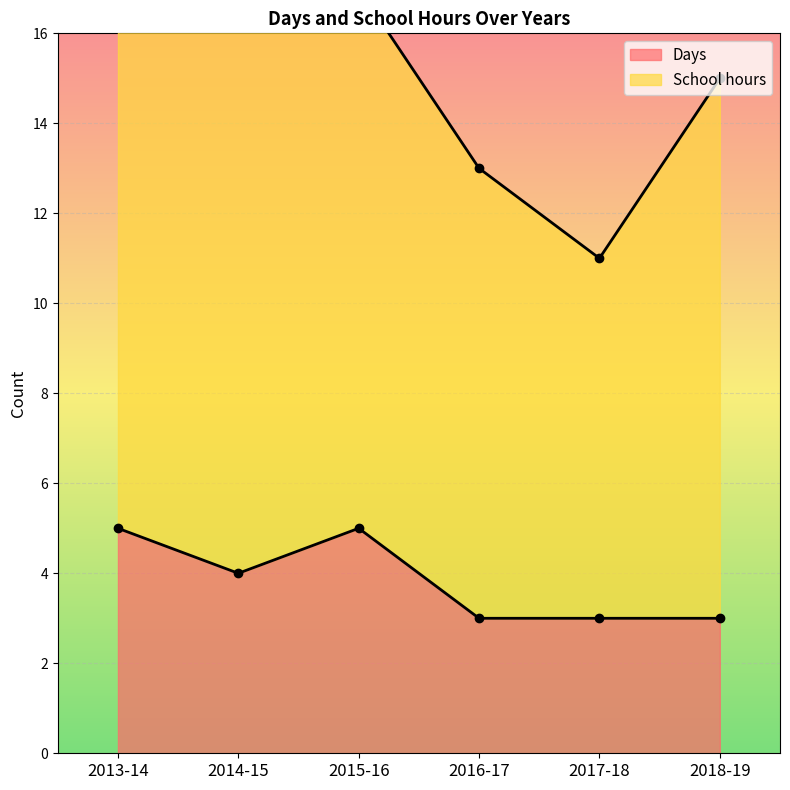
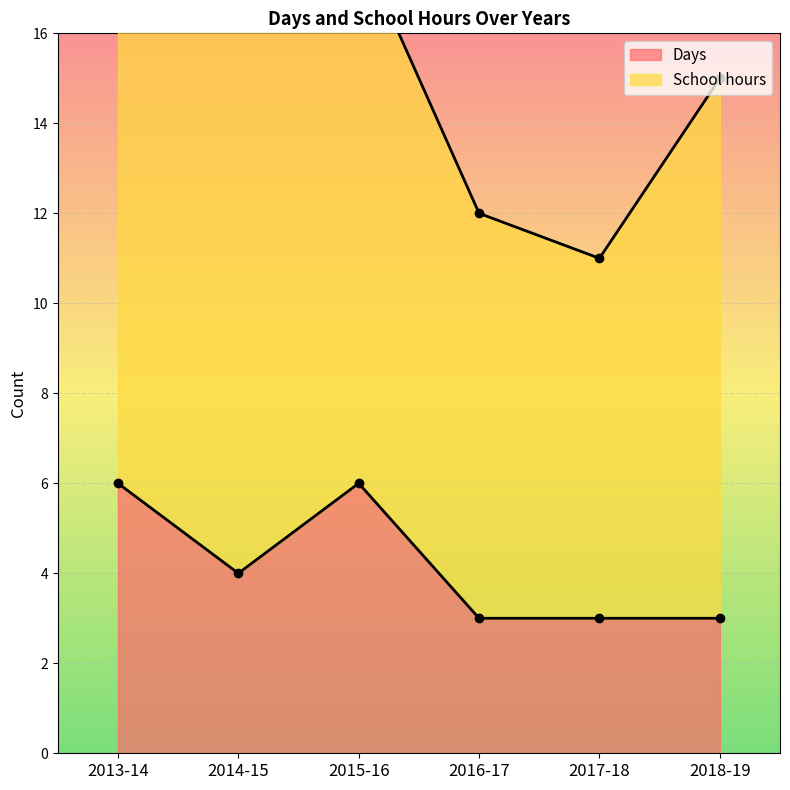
Days, 2013-14: 5 -> 6
Days, 2015-16: 5 -> 6
School hours, 2016-17: 10 -> 9
